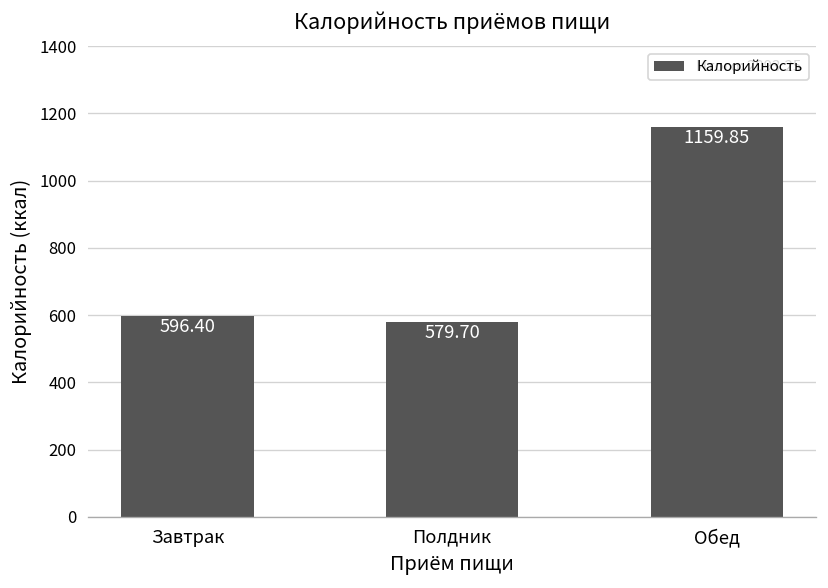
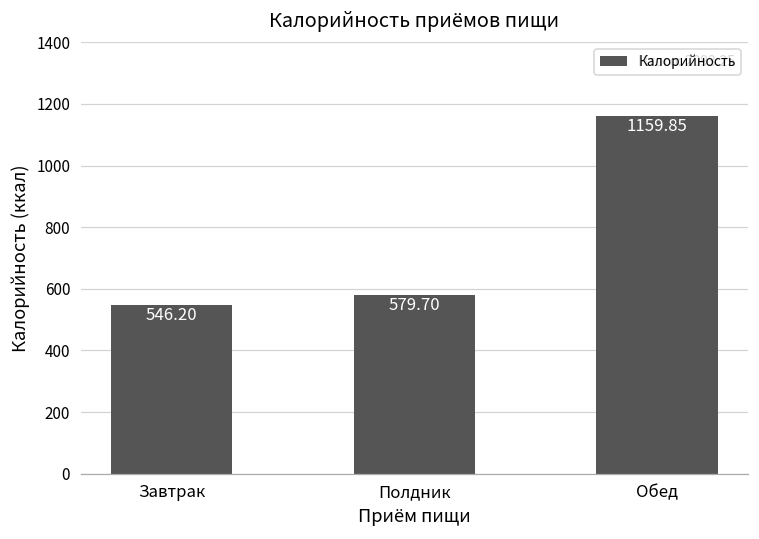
Завтрак: 596.40 -> 546.20
